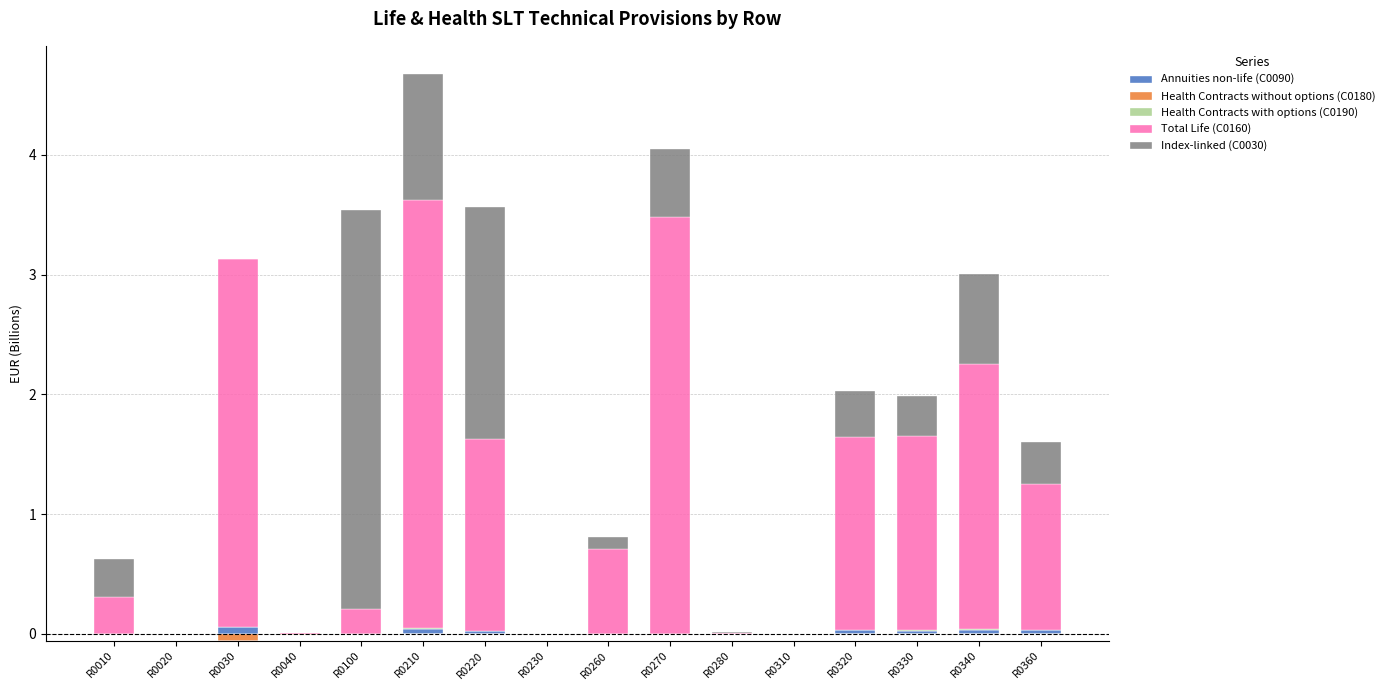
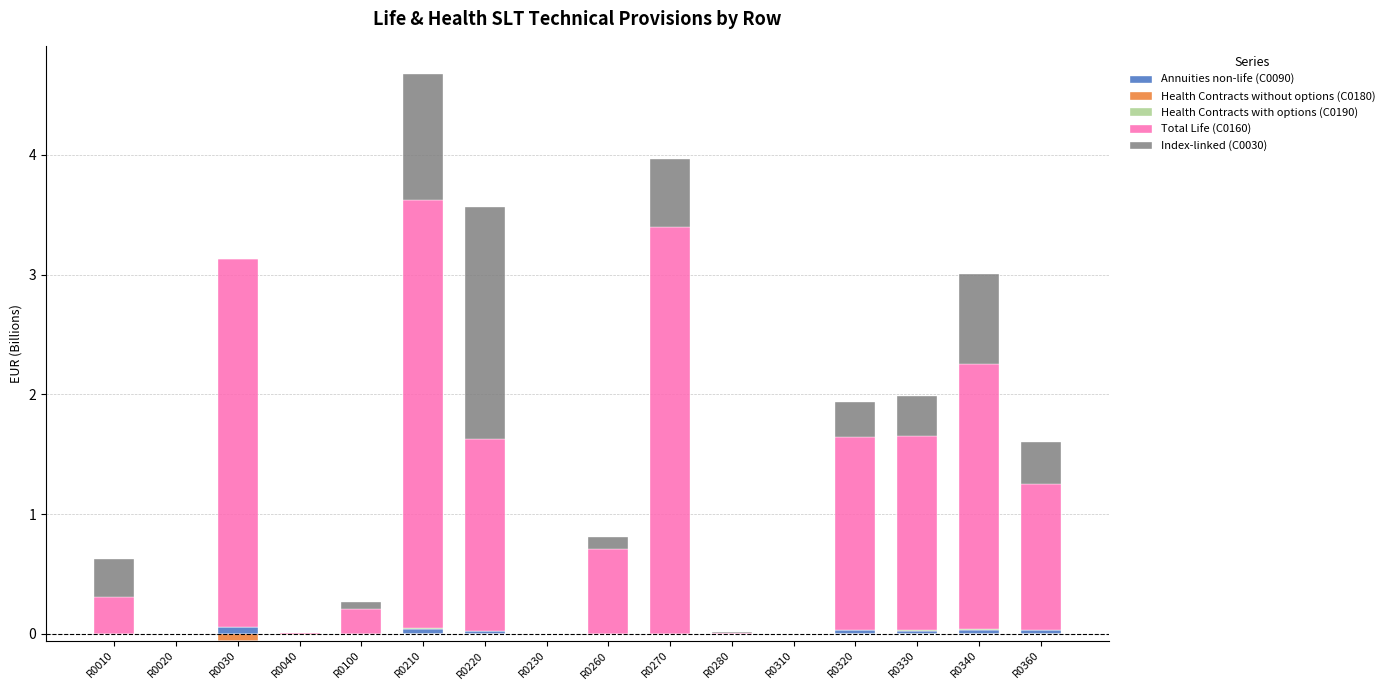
Index-linked (C0030), R0100: 3.34 -> 0.06
Total Life (C0160), R0270: 3.48 -> 3.40
Index-linked (C0030), R0320: 0.38 -> 0.30
